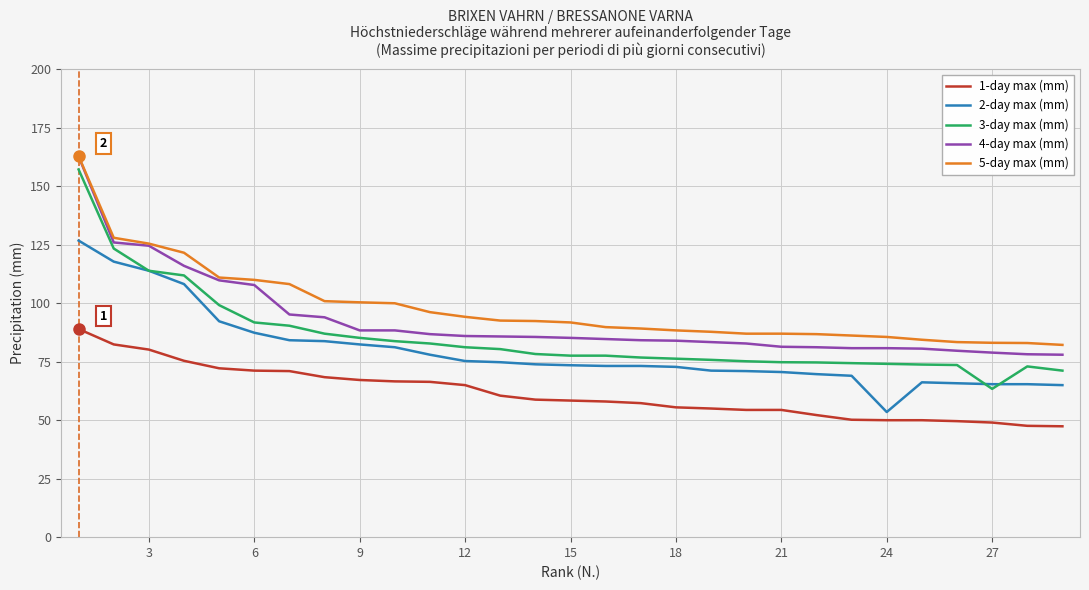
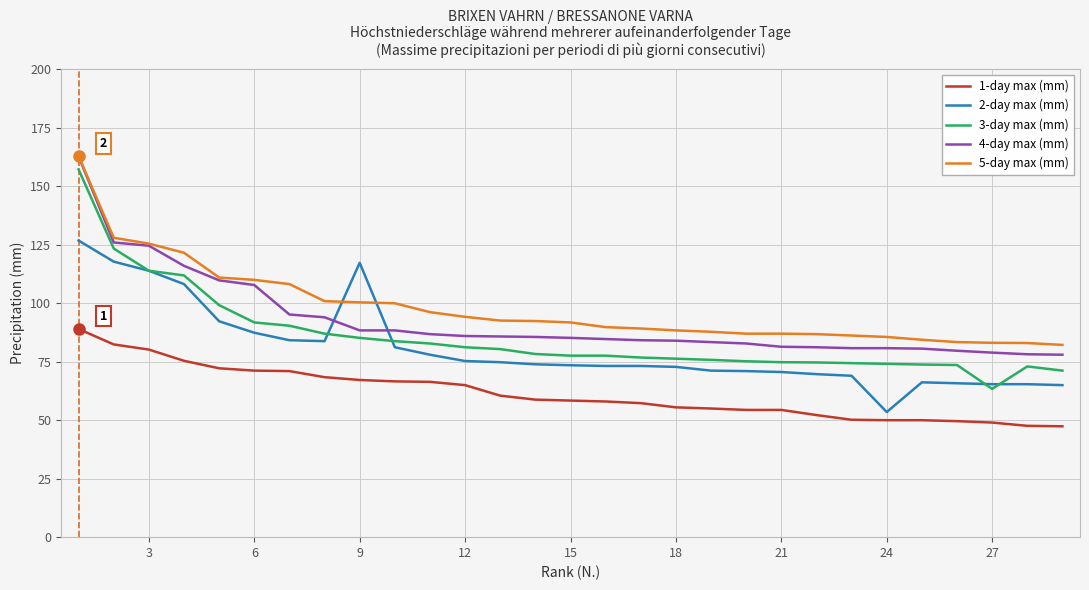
2-day max (mm), 9: 82 -> 117
